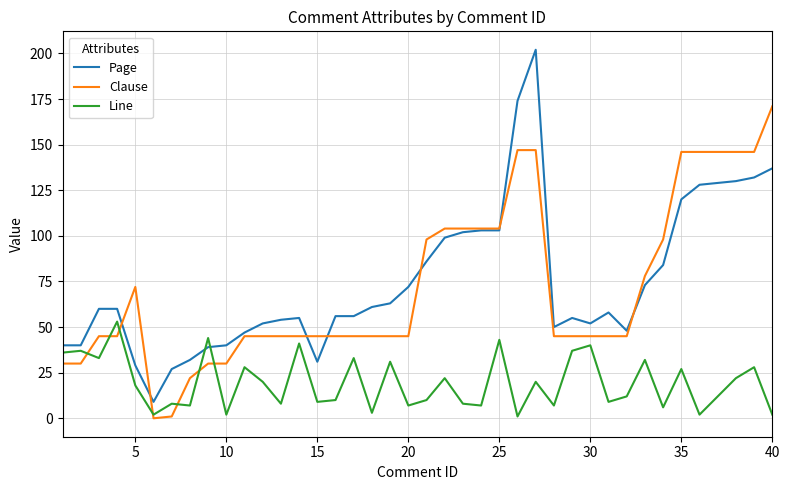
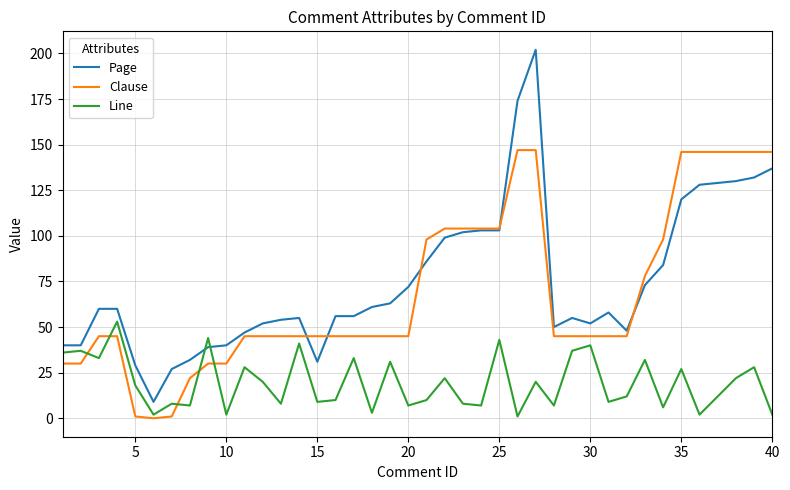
Clause, 5: 72 -> 1
Clause, 40: 171 -> 146
